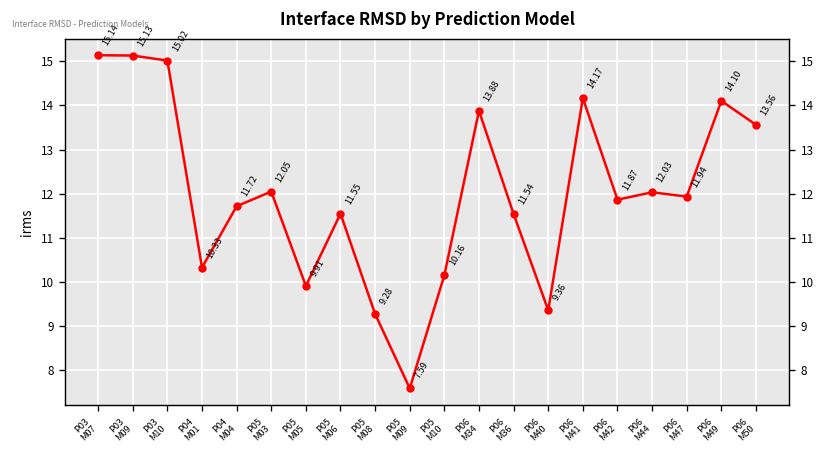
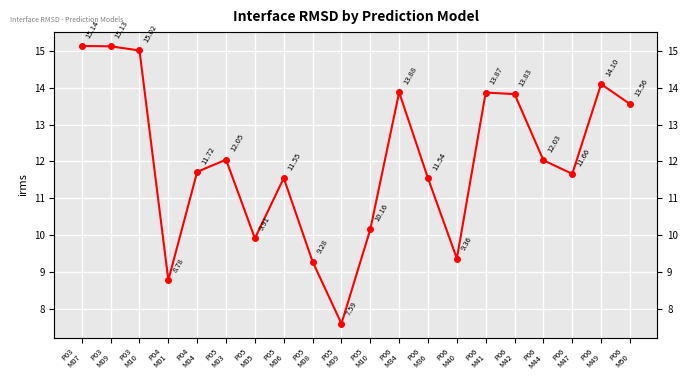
P04 M01: 10.33 -> 8.78
P06 M41: 14.17 -> 13.87
P06 M42: 11.87 -> 13.83
P06 M47: 11.94 -> 11.66
